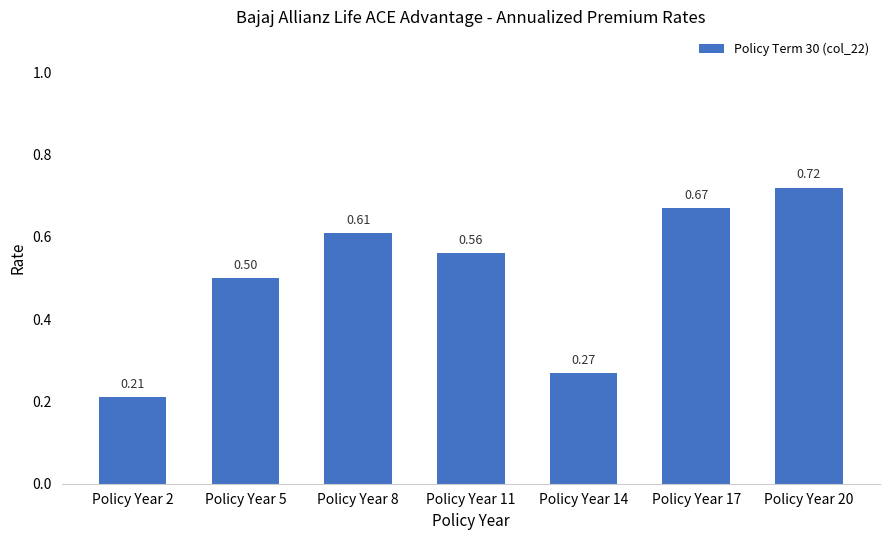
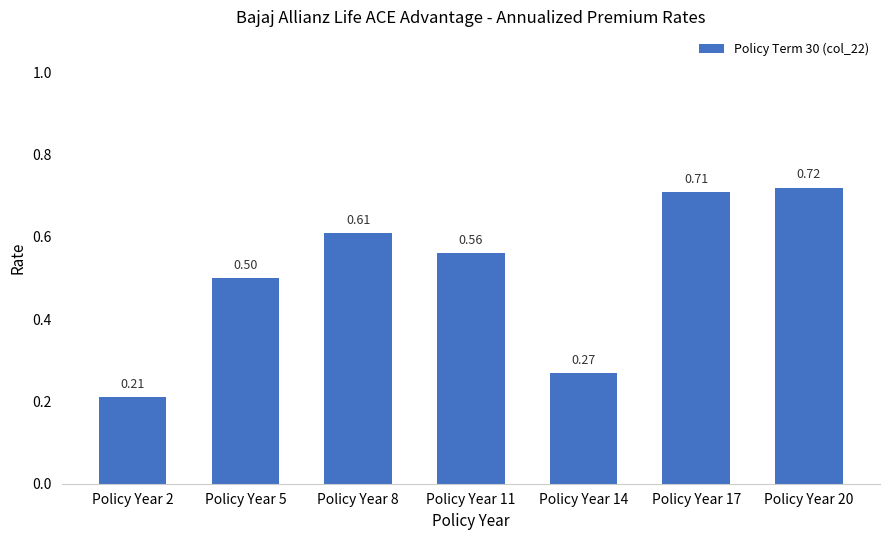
Policy Year 17: 0.67 -> 0.71
